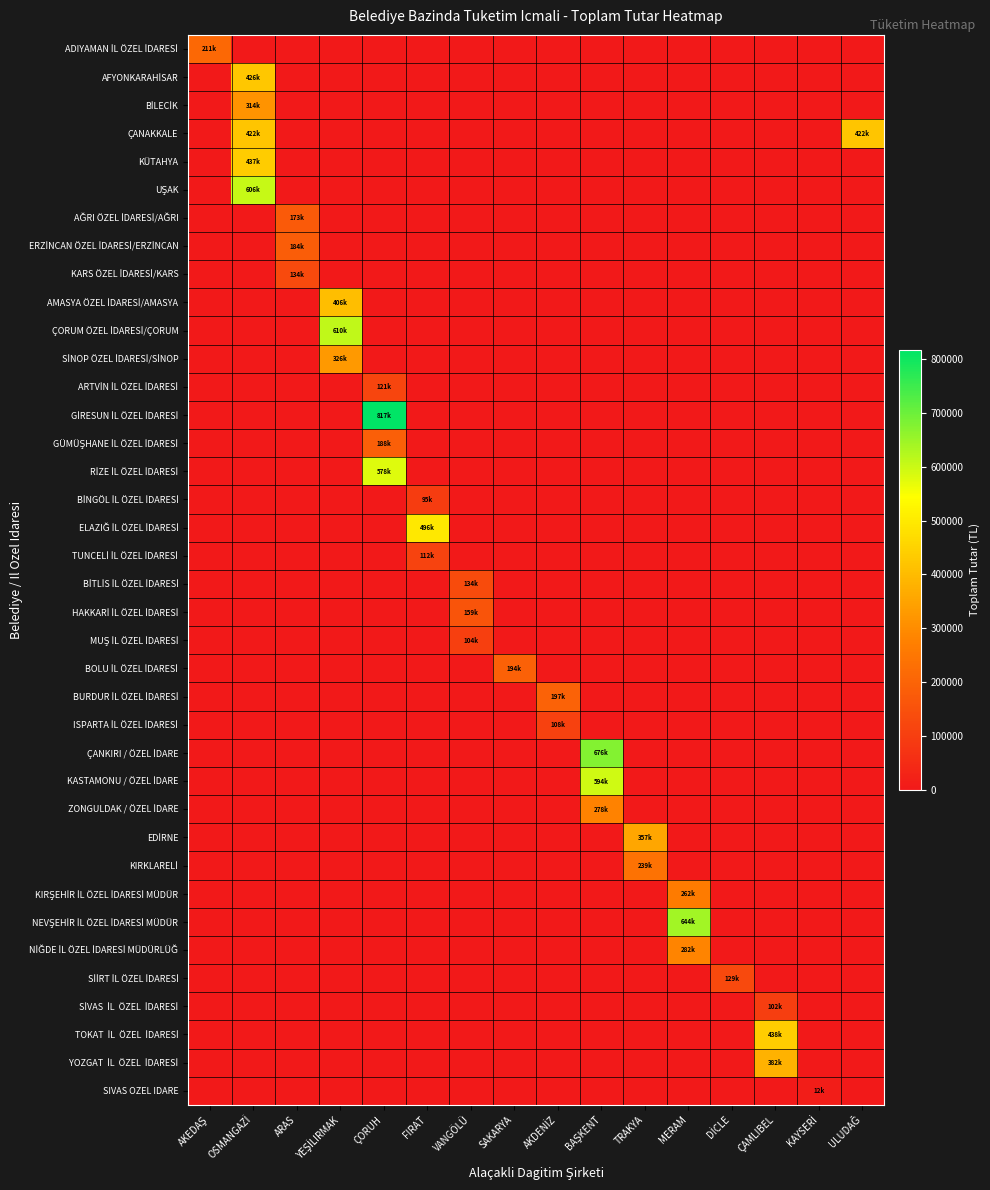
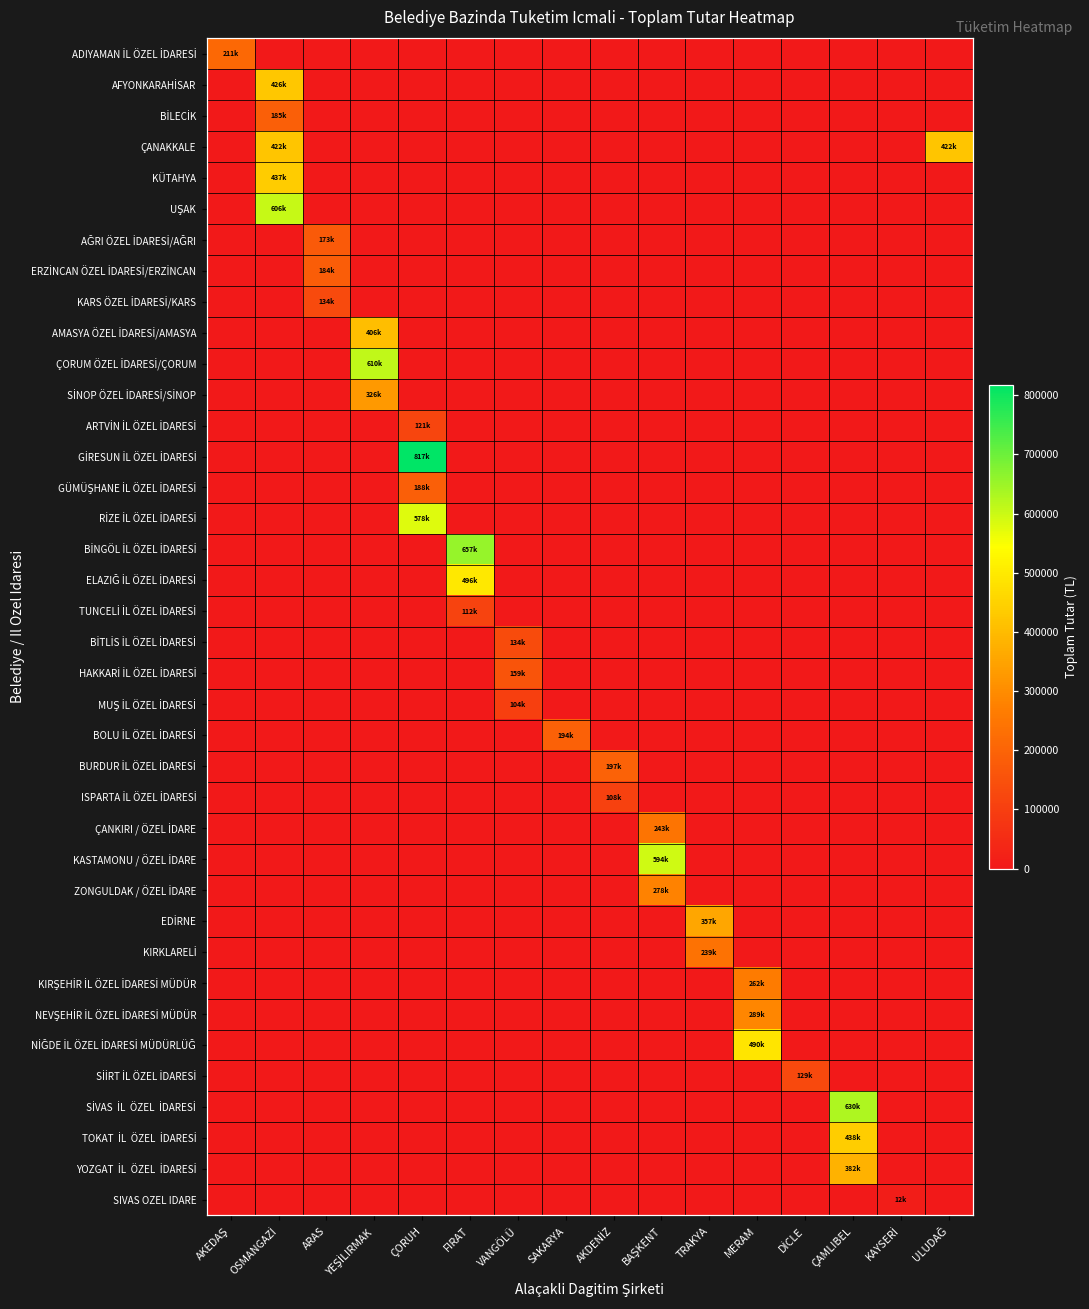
BİLECİK, OSMANGAZİ: 314k -> 185k
BİNGÖL İL ÖZEL İDARESİ, FIRAT: 95k -> 657k
ÇANKIRI / ÖZEL İDARE, BAŞKENT: 676k -> 243k
NEVŞEHİR İL ÖZEL İDARESİ MÜDÜR, MERAM: 644k -> 289k
NİĞDE İL ÖZEL İDARESİ MÜDÜRLÜĞ, MERAM: 282k -> 490k
SİVAS İL ÖZEL İDARESİ, ÇAMLIBEL: 102k -> 630k
